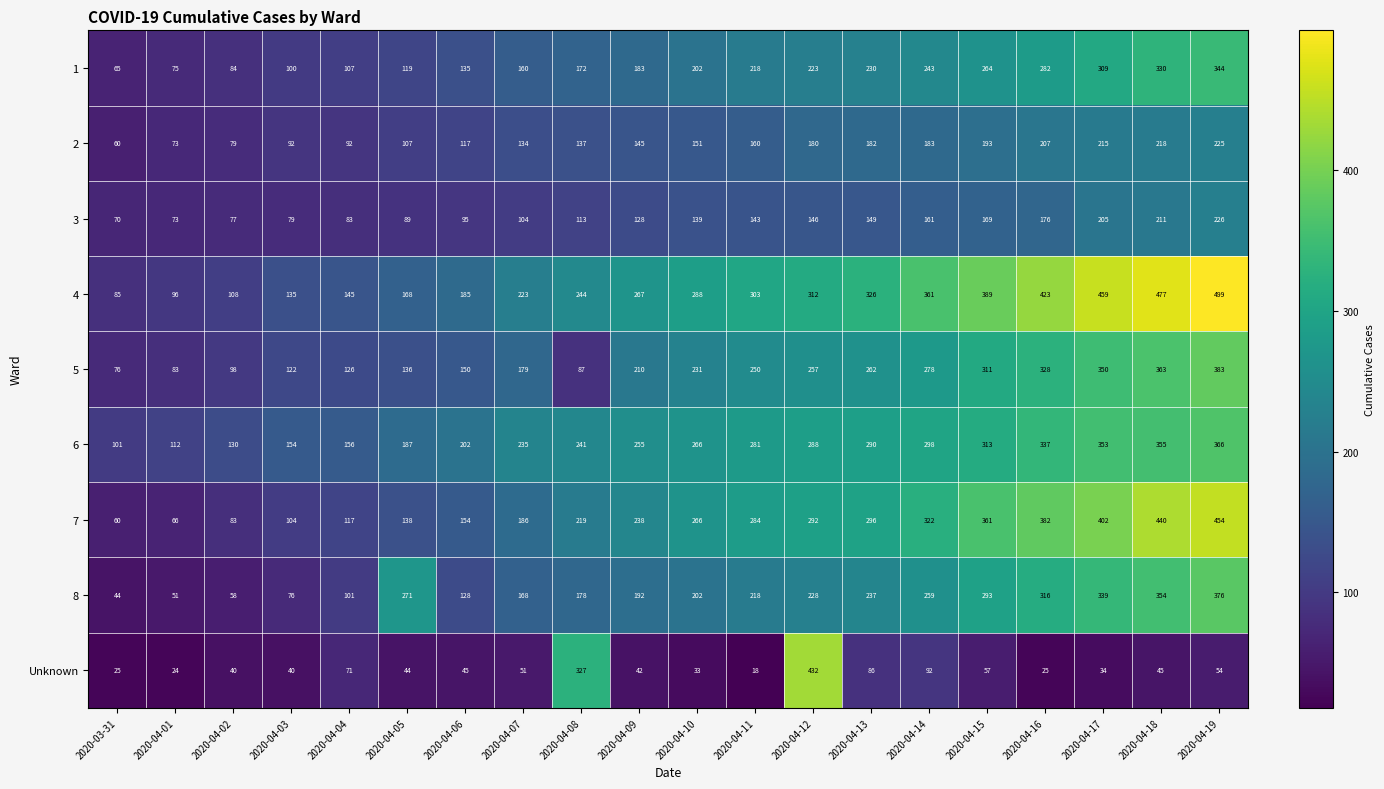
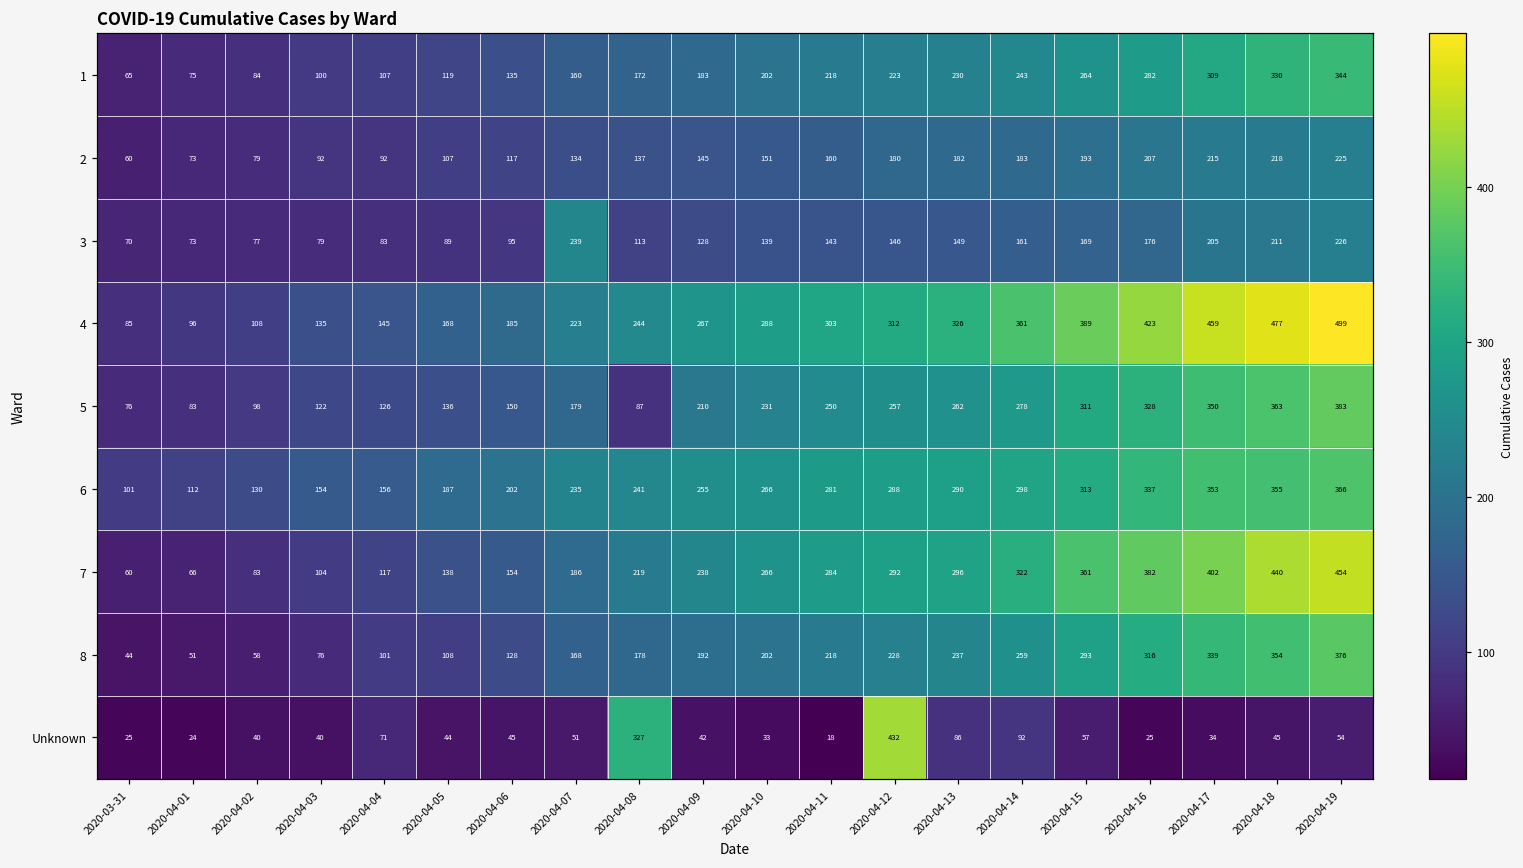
3, 2020-04-07: 104 -> 239
8, 2020-04-05: 271 -> 108
